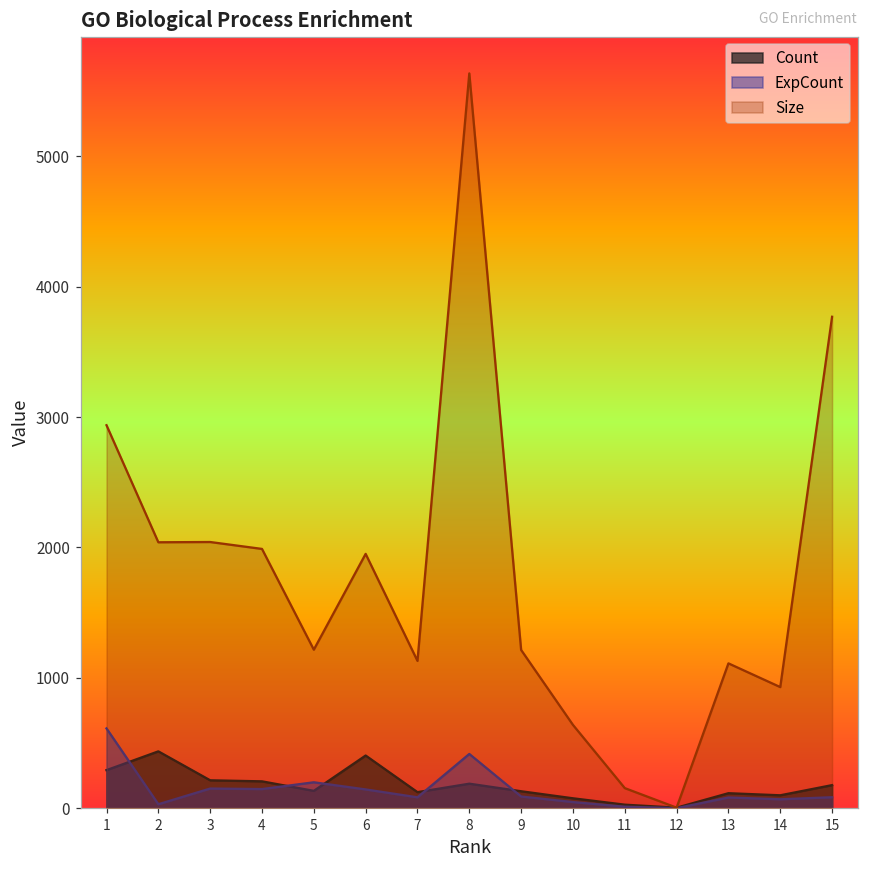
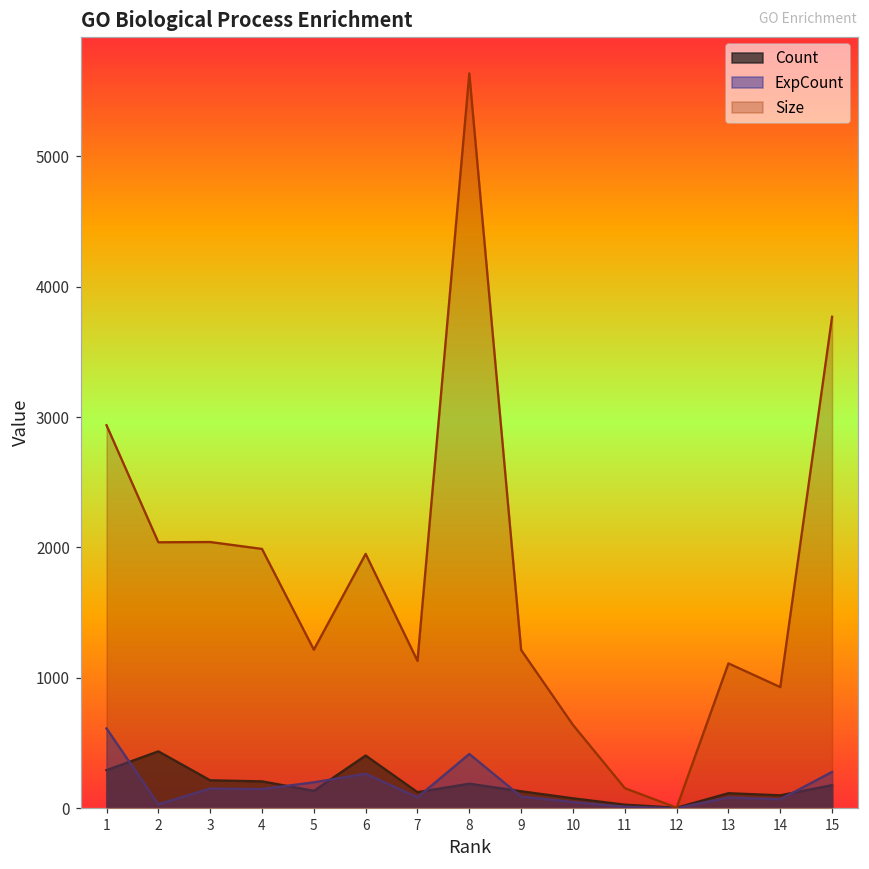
ExpCount, 6: 140 -> 260
ExpCount, 15: 80 -> 280
